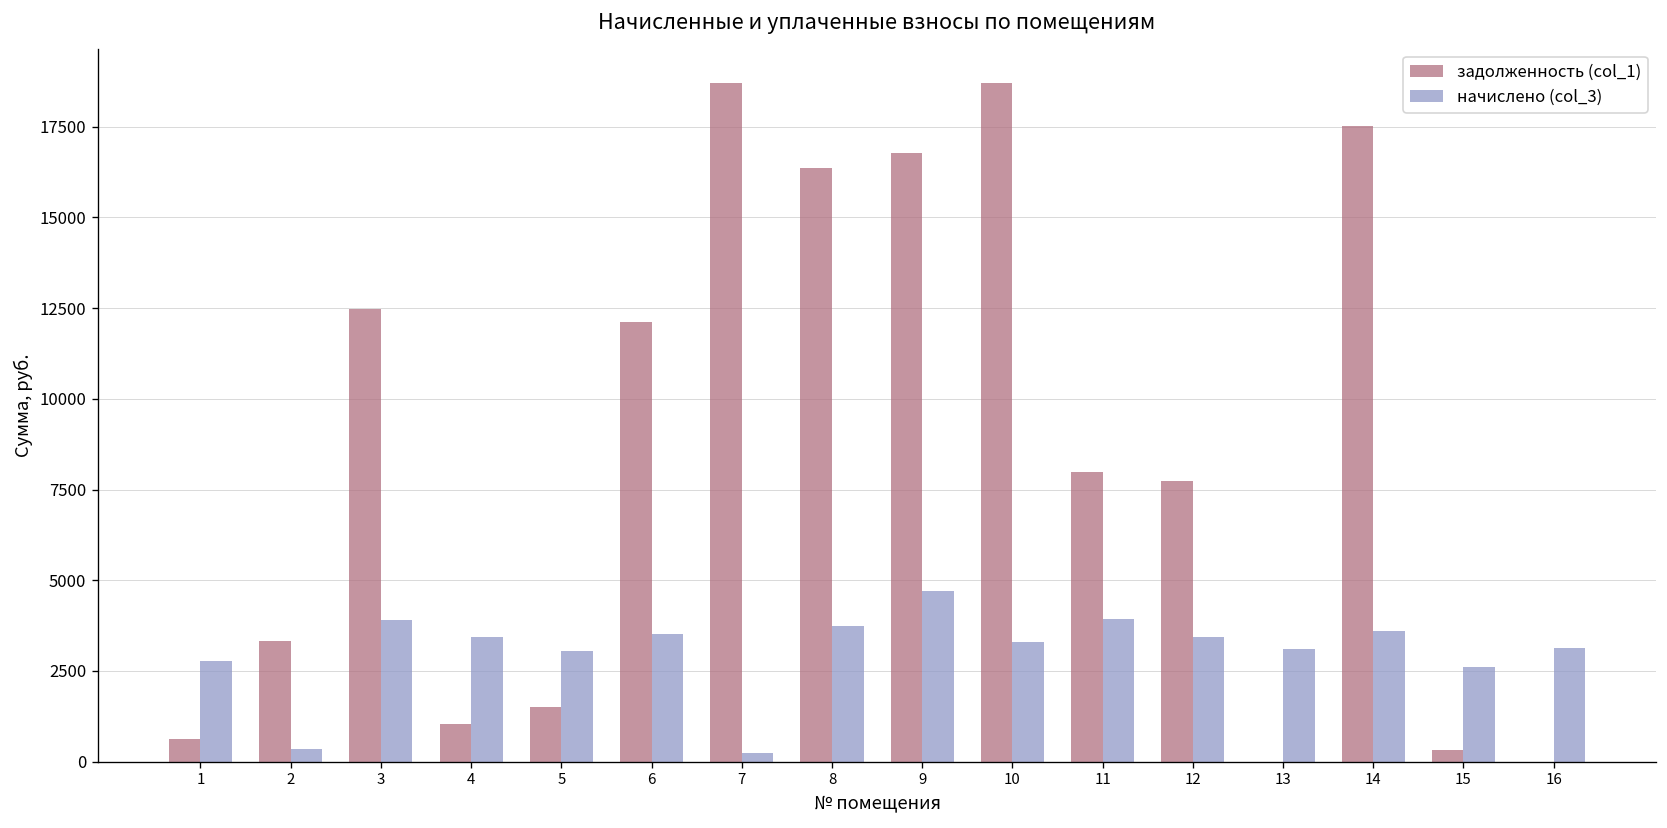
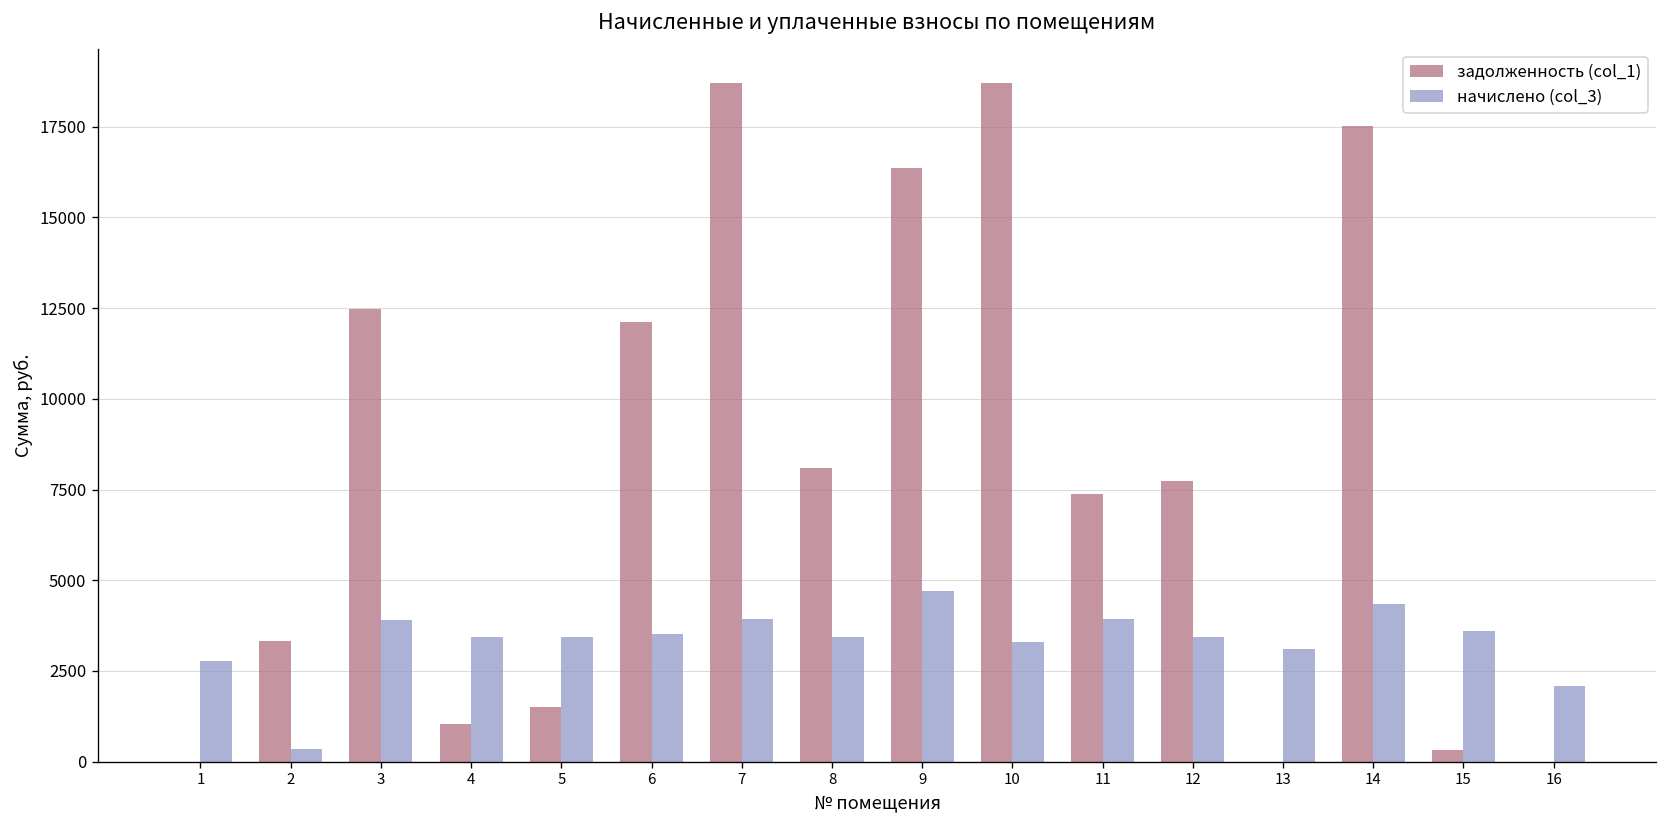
задолженность (col_1), 1: 600 -> 0
начислено (col_3), 5: 3100 -> 3400
начислено (col_3), 7: 200 -> 3900
задолженность (col_1), 8: 16400 -> 8100
начислено (col_3), 8: 3800 -> 3400
задолженность (col_1), 9: 16800 -> 16400
задолженность (col_1), 11: 8000 -> 7400
начислено (col_3), 14: 3600 -> 4300
начислено (col_3), 15: 2600 -> 3600
начислено (col_3), 16: 3100 -> 2100
